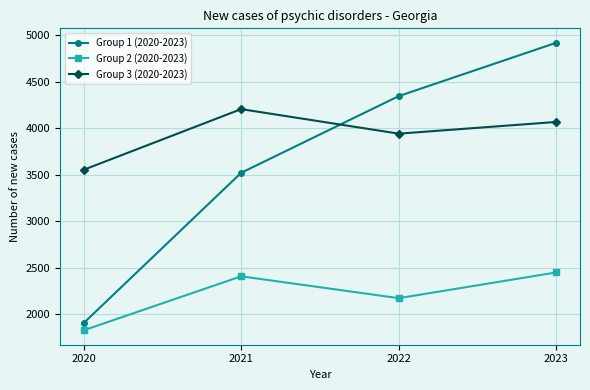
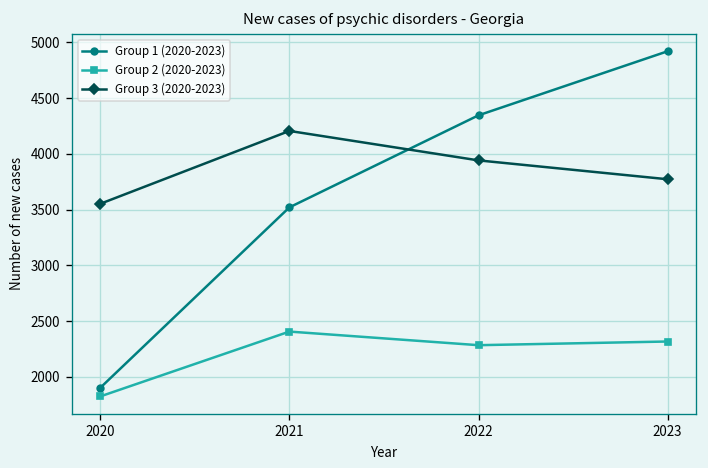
Group 2 (2020-2023), 2022: 2200 -> 2300
Group 2 (2020-2023), 2023: 2400 -> 2300
Group 3 (2020-2023), 2023: 4100 -> 3800
